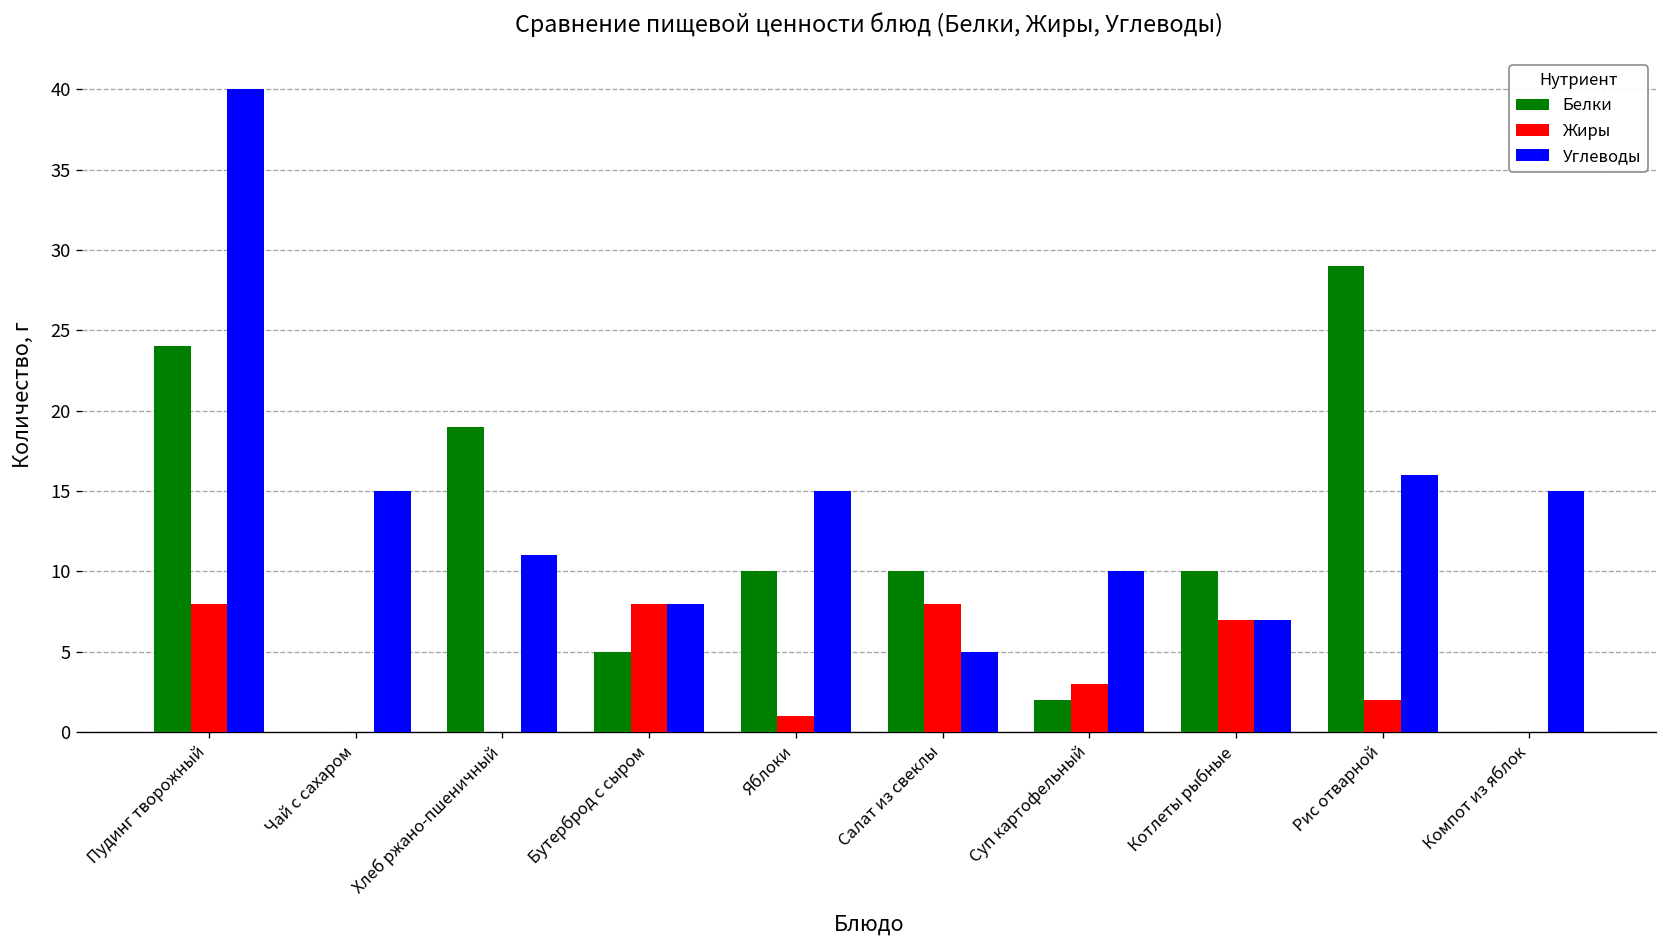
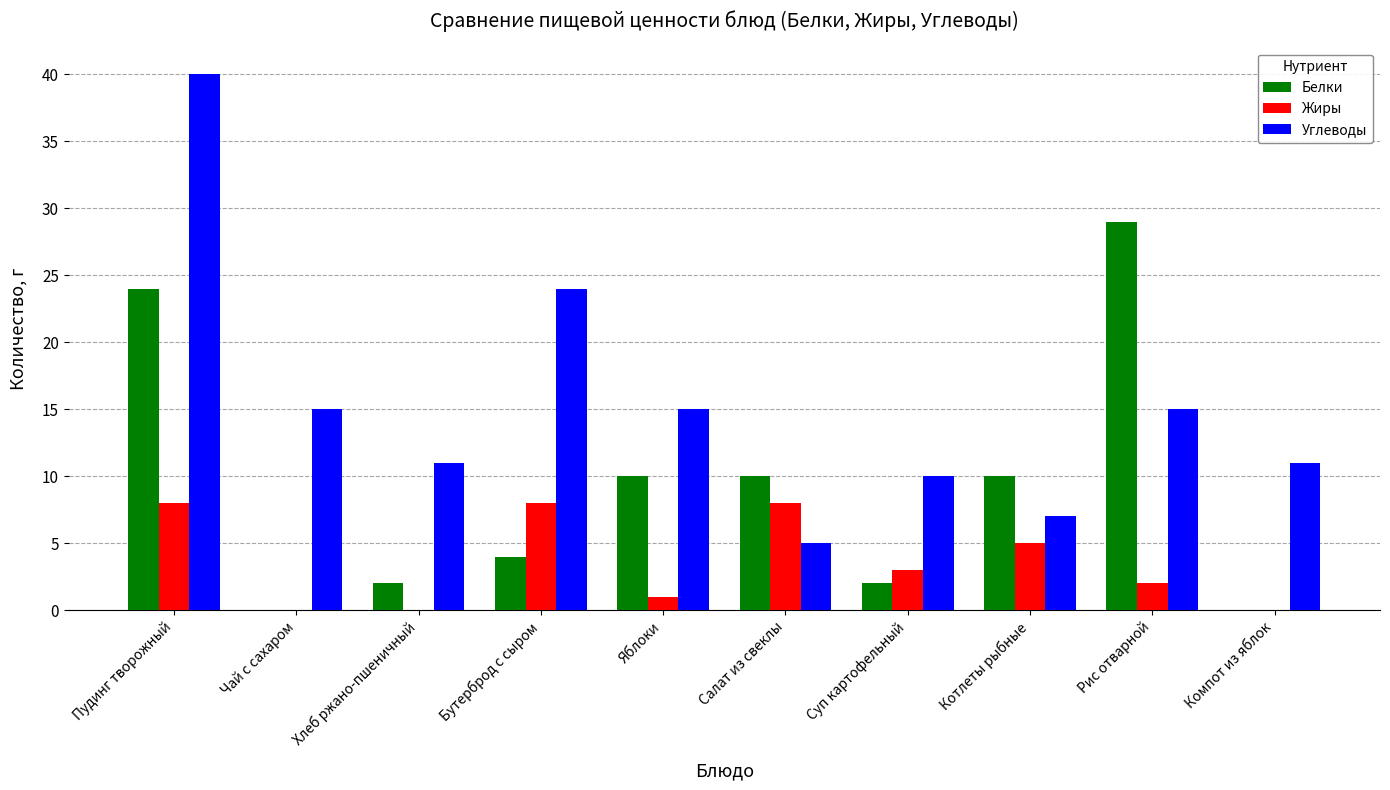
Белки, Хлеб ржано-пшеничный: 19 -> 2
Белки, Бутерброд с сыром: 5 -> 4
Углеводы, Бутерброд с сыром: 8 -> 24
Жиры, Котлеты рыбные: 7 -> 5
Углеводы, Рис отварной: 16 -> 15
Углеводы, Компот из яблок: 15 -> 11
